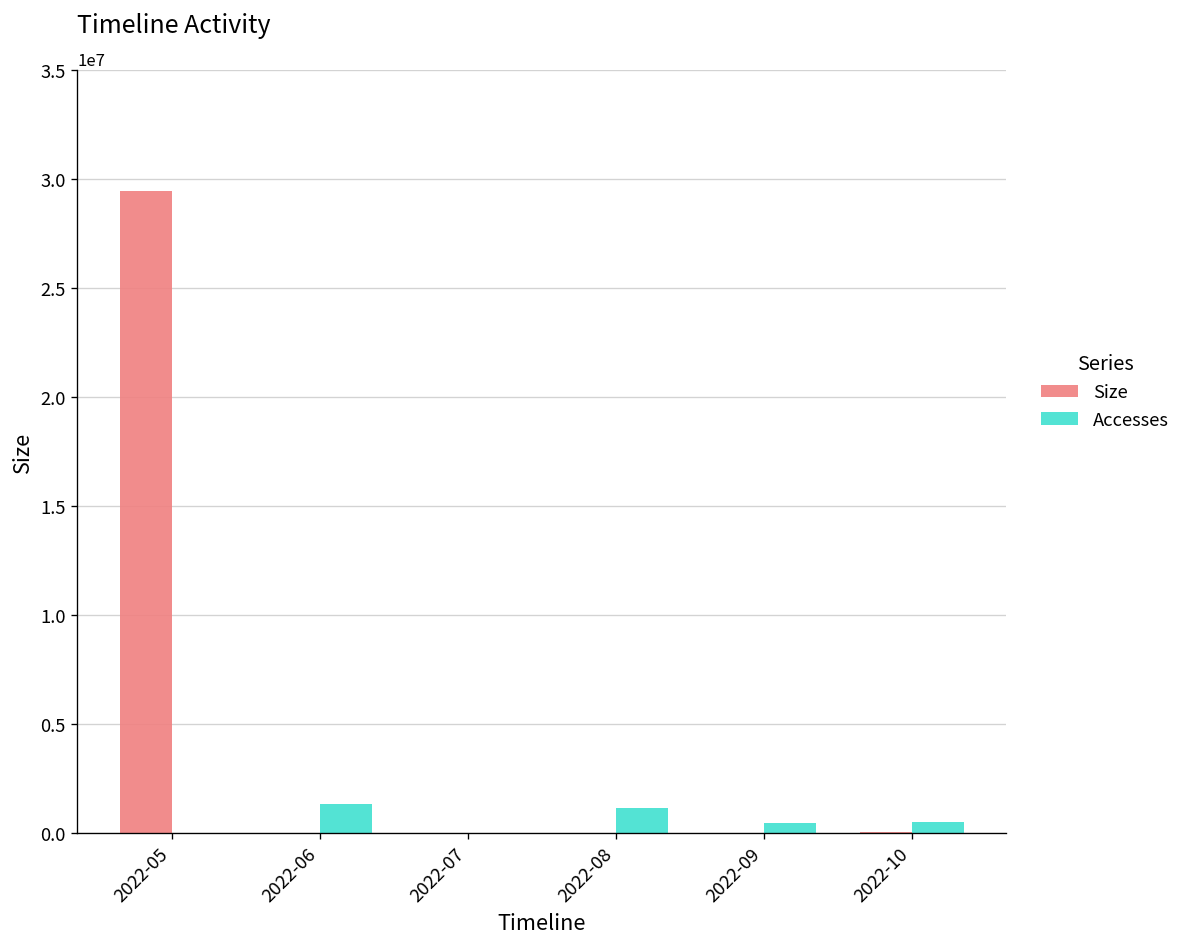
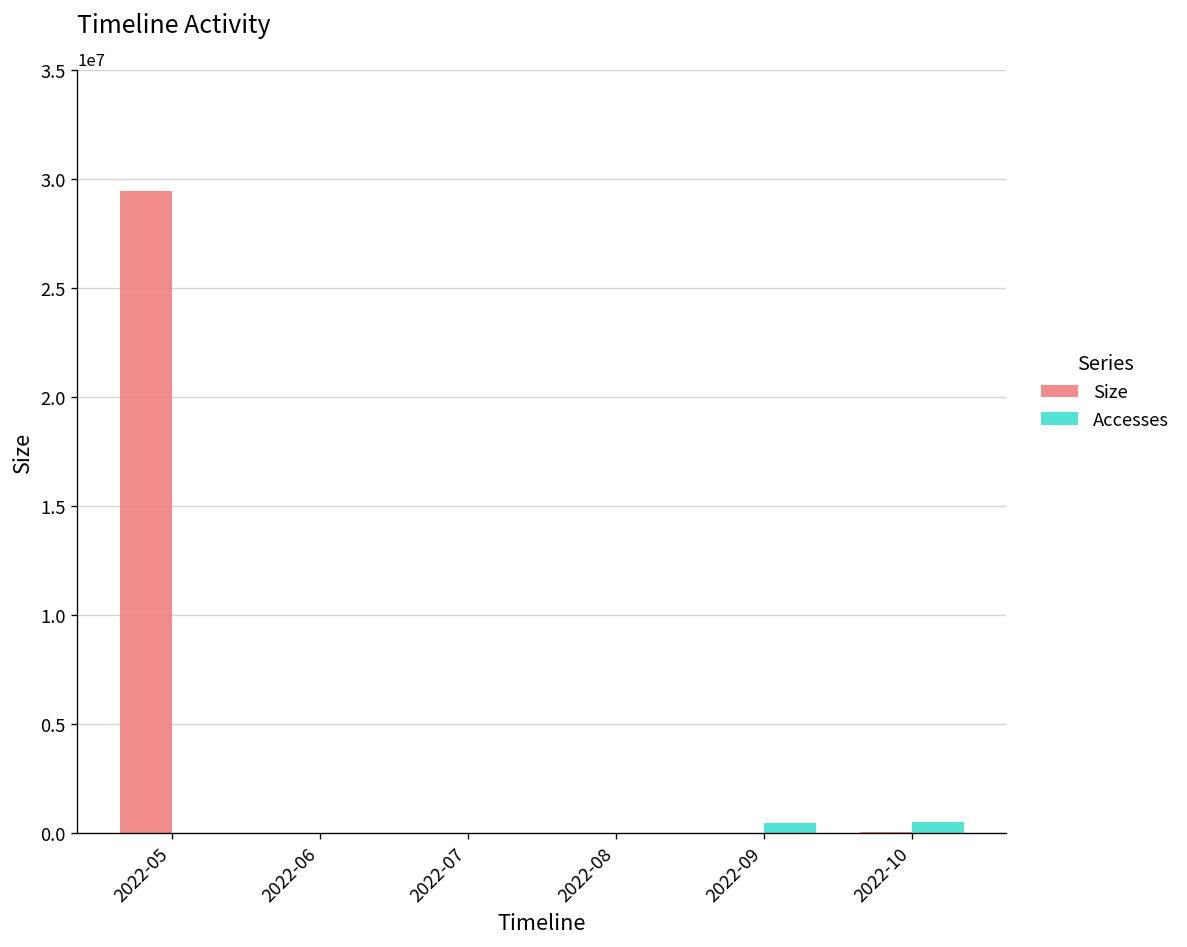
Accesses, 2022-06: 1400000 -> 0
Accesses, 2022-08: 1200000 -> 0
